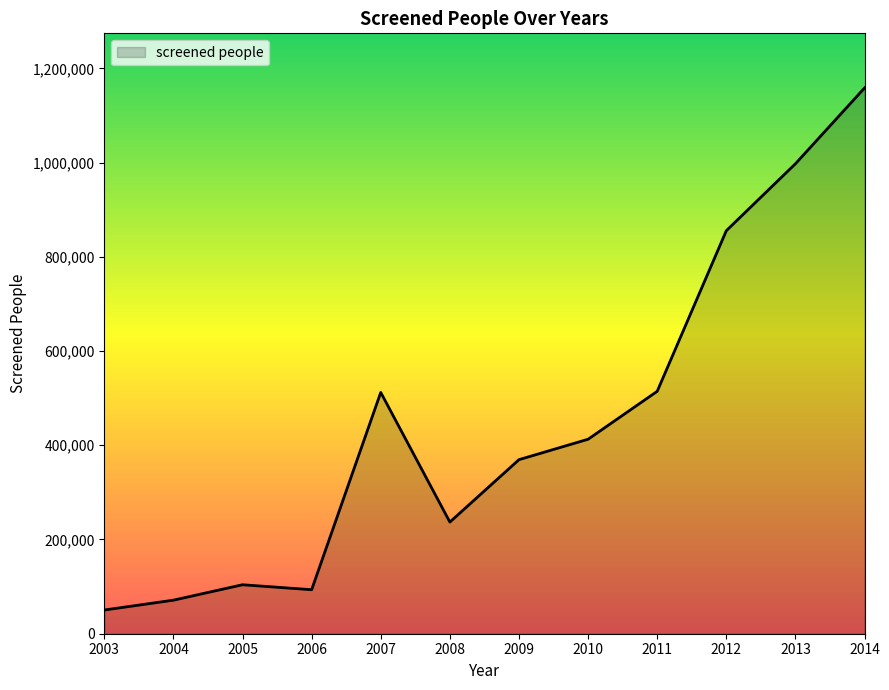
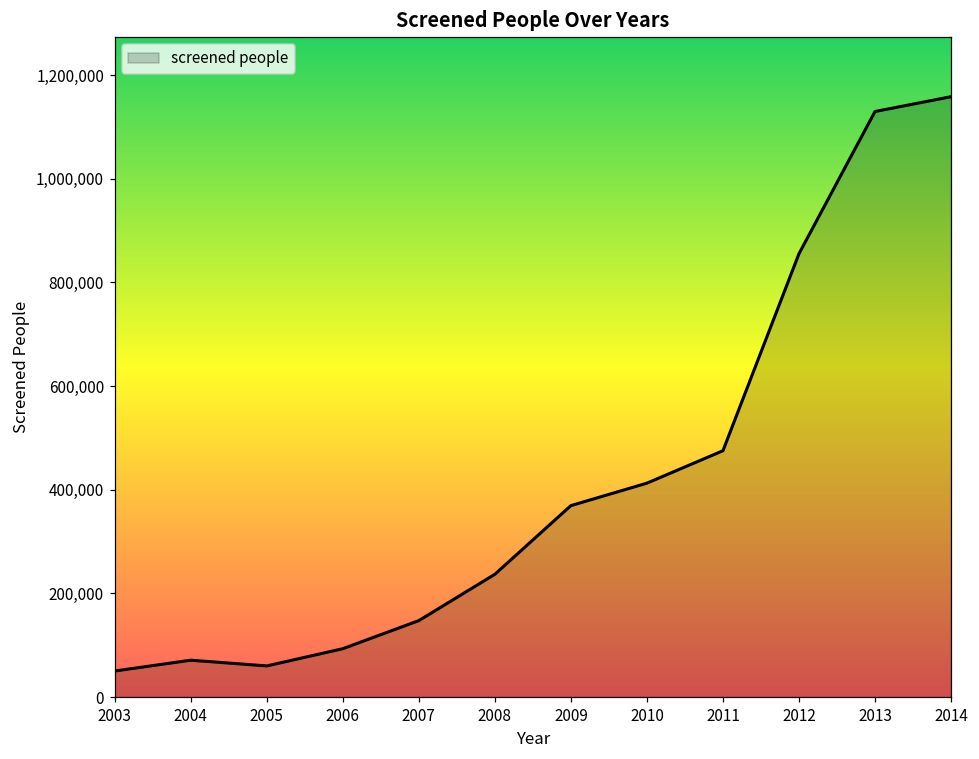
2005: 100,000 -> 60,000
2007: 510,000 -> 150,000
2011: 510,000 -> 480,000
2013: 1,000,000 -> 1,130,000
